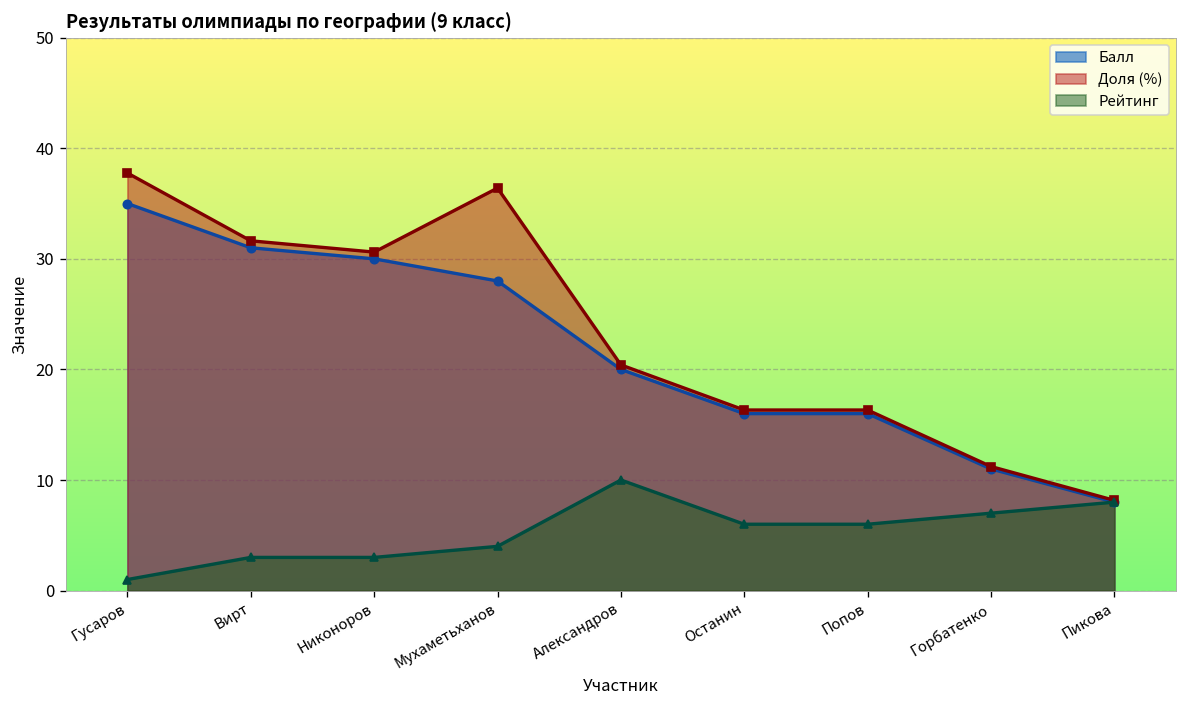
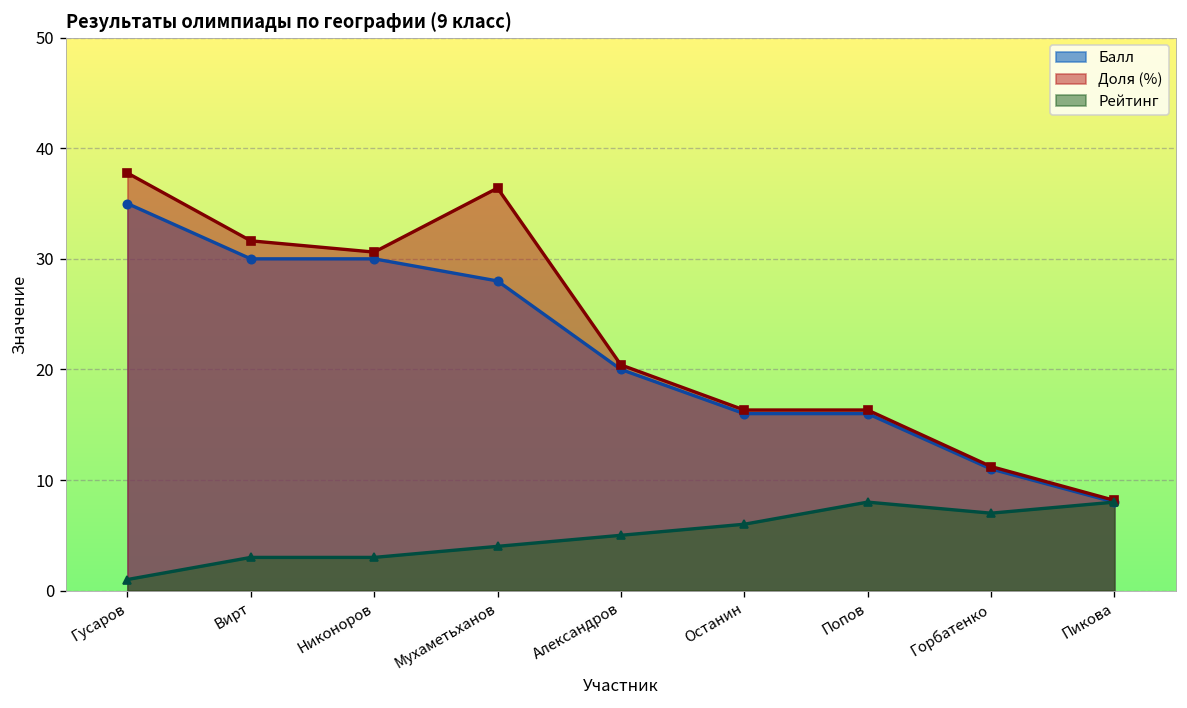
Балл, Вирт: 31 -> 30
Рейтинг, Александров: 10 -> 5
Рейтинг, Попов: 6 -> 8
